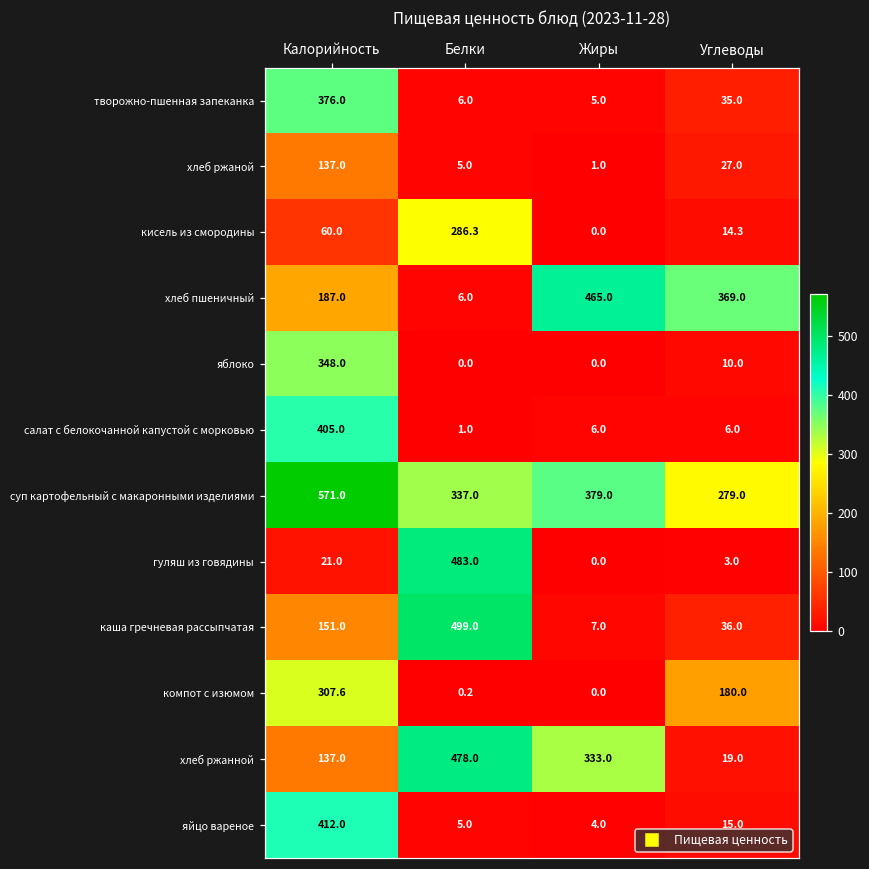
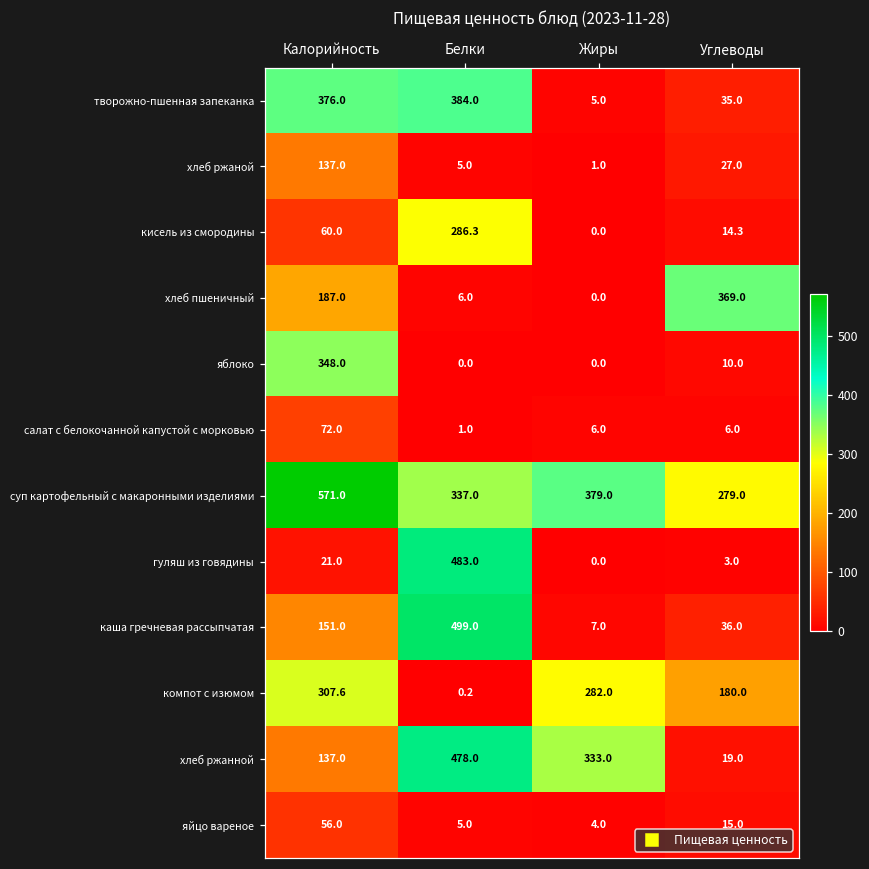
творожно-пшенная запеканка, Белки: 6.0 -> 384.0
хлеб пшеничный, Жиры: 465.0 -> 0.0
салат с белокочанной капустой с морковью, Калорийность: 405.0 -> 72.0
компот с изюмом, Жиры: 0.0 -> 282.0
яйцо вареное, Калорийность: 412.0 -> 56.0
